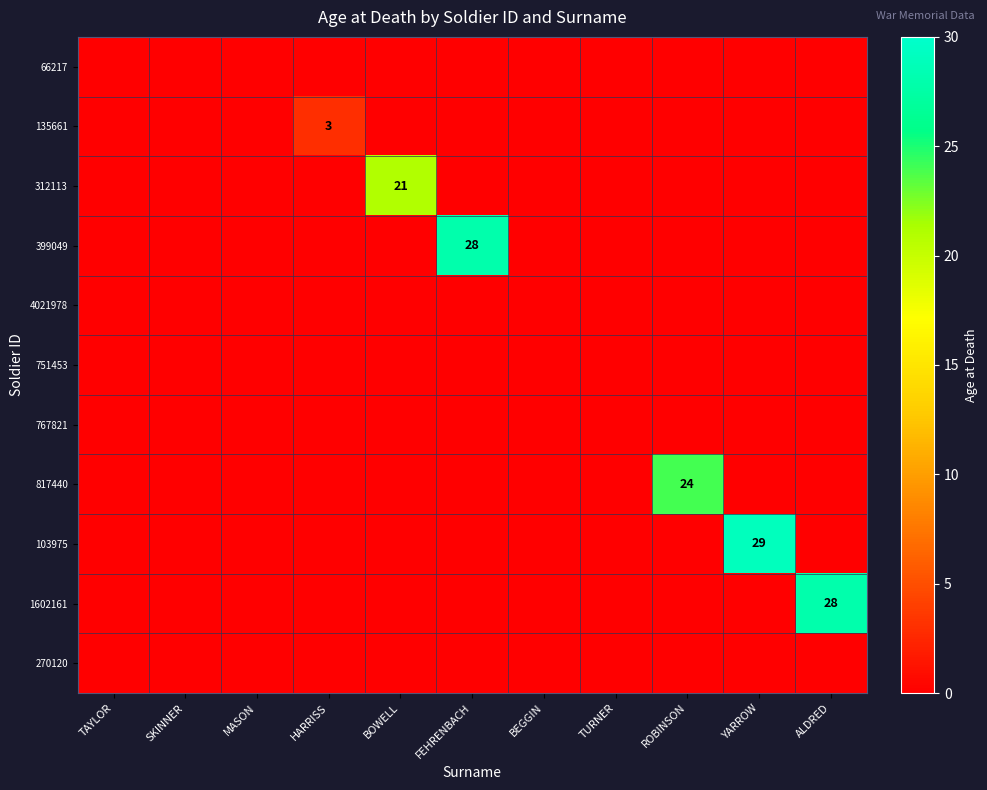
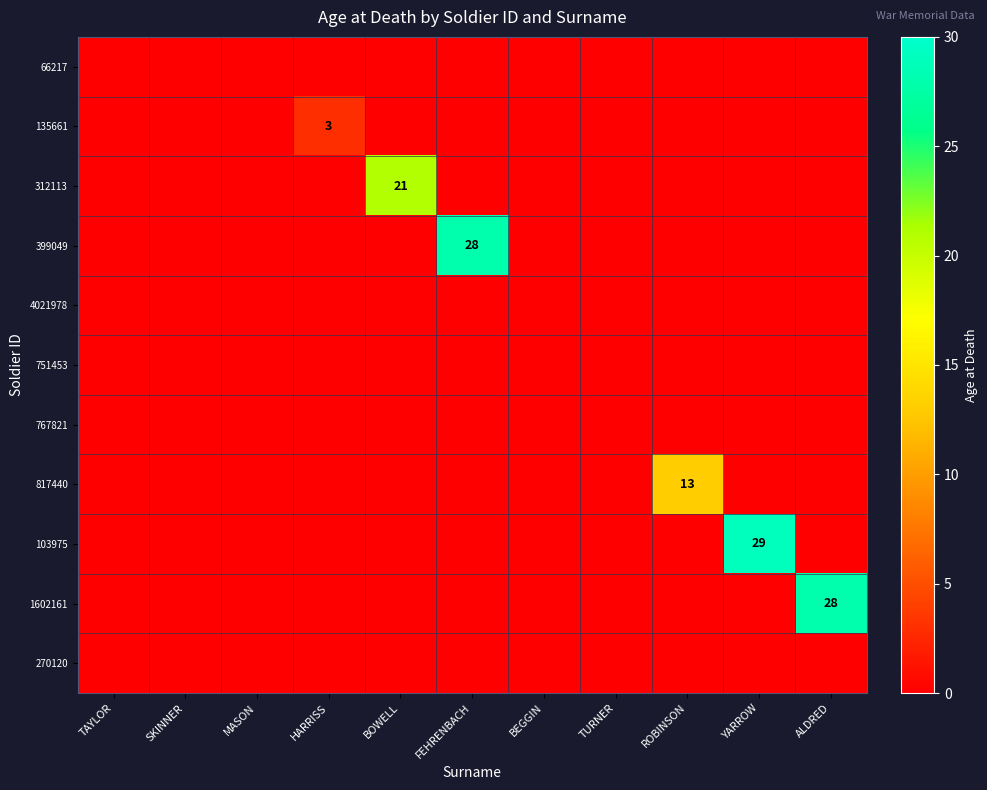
817440, ROBINSON: 24 -> 13
